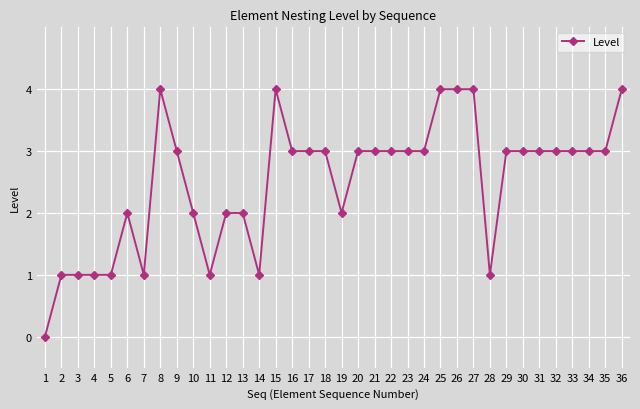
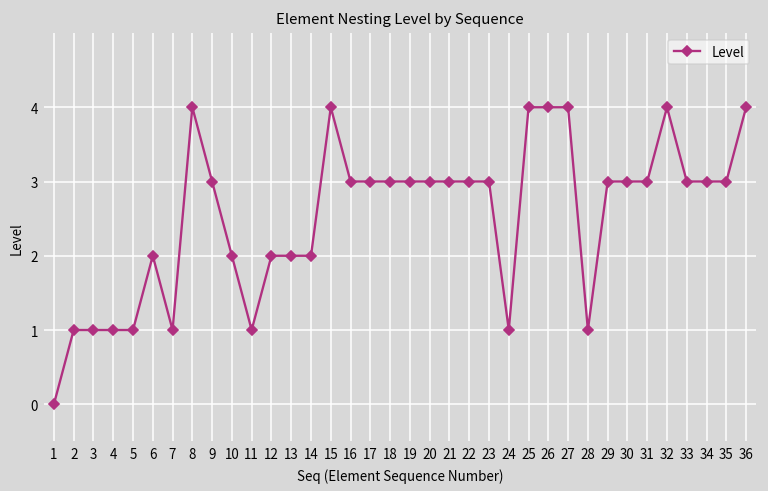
14: 1 -> 2
19: 2 -> 3
24: 3 -> 1
32: 3 -> 4
